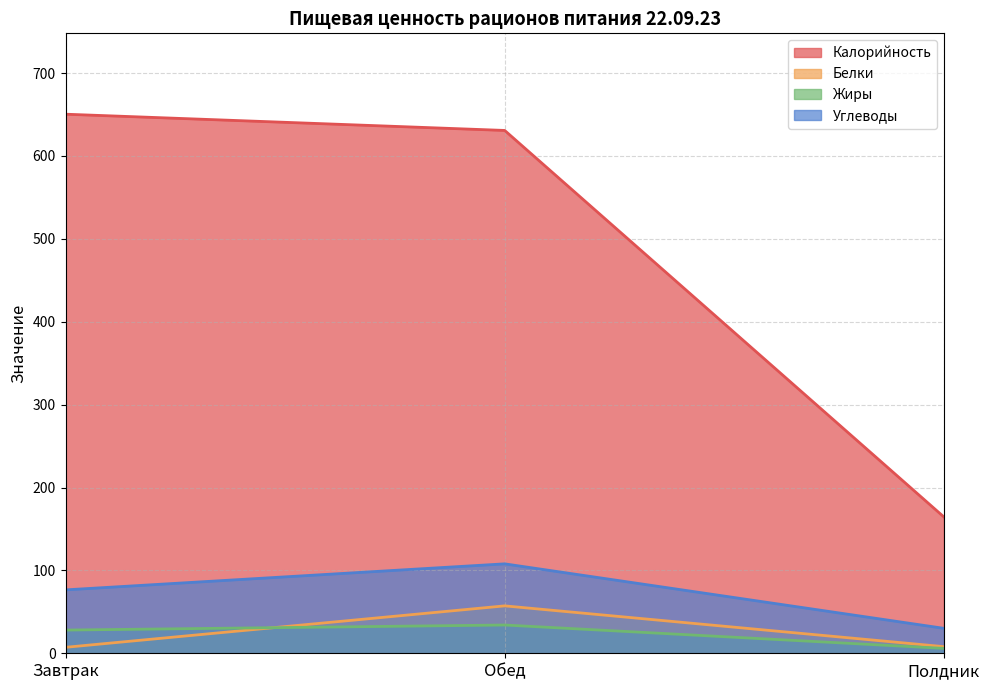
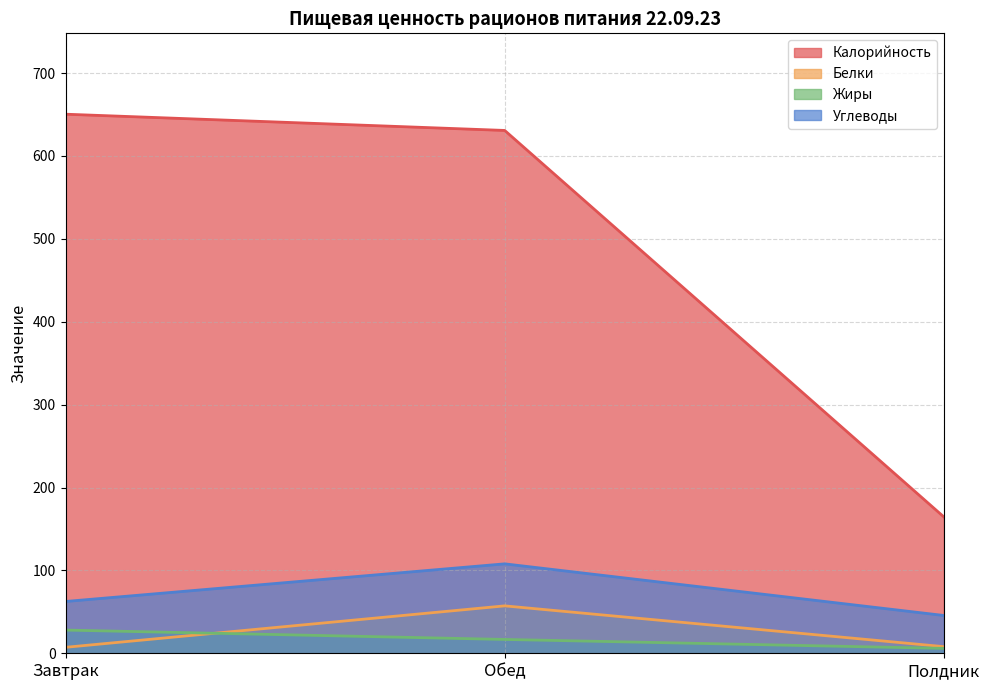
Углеводы, Завтрак: 80 -> 60
Жиры, Обед: 30 -> 20
Углеводы, Полдник: 30 -> 50
